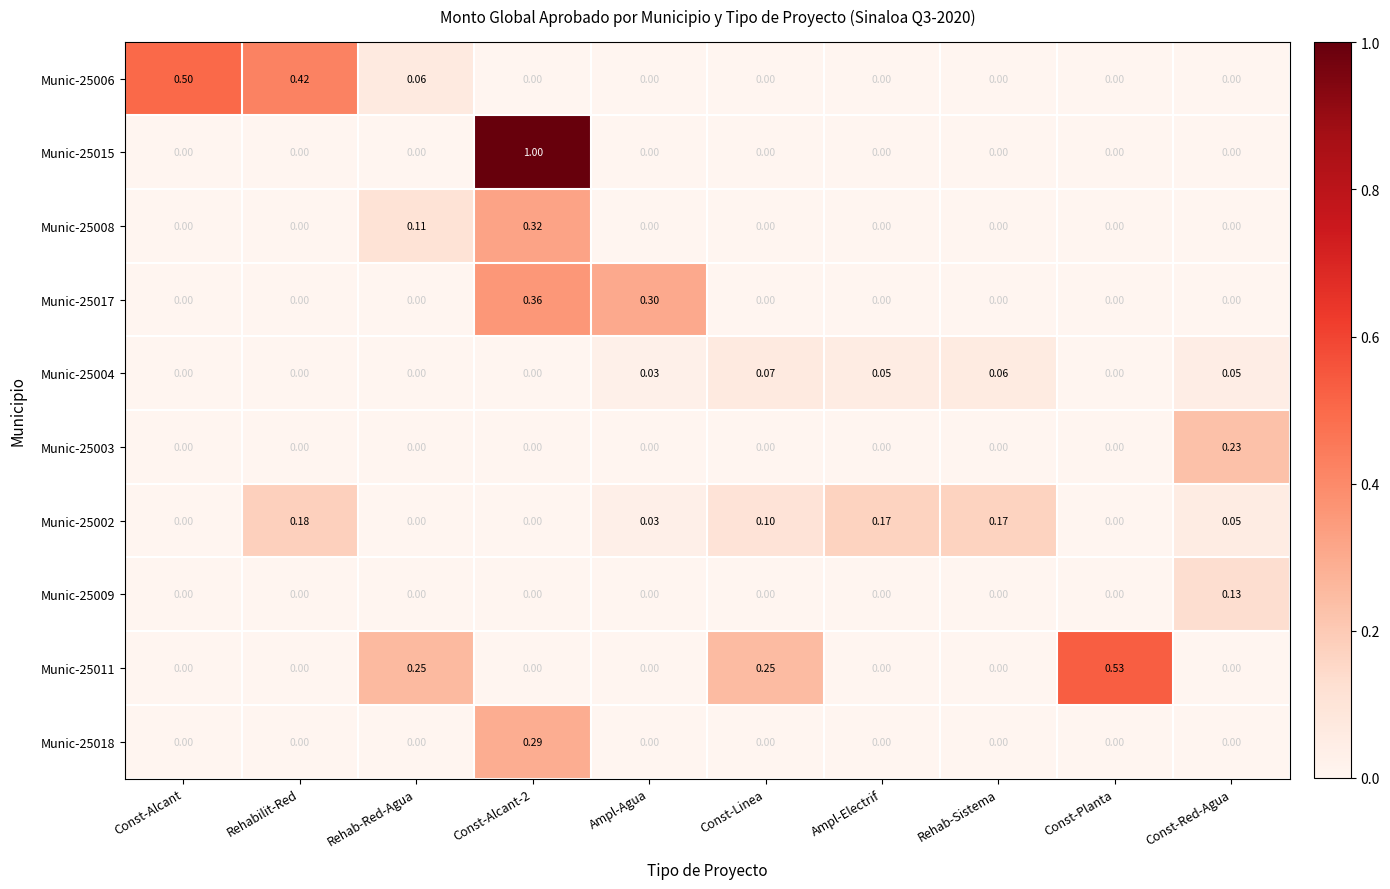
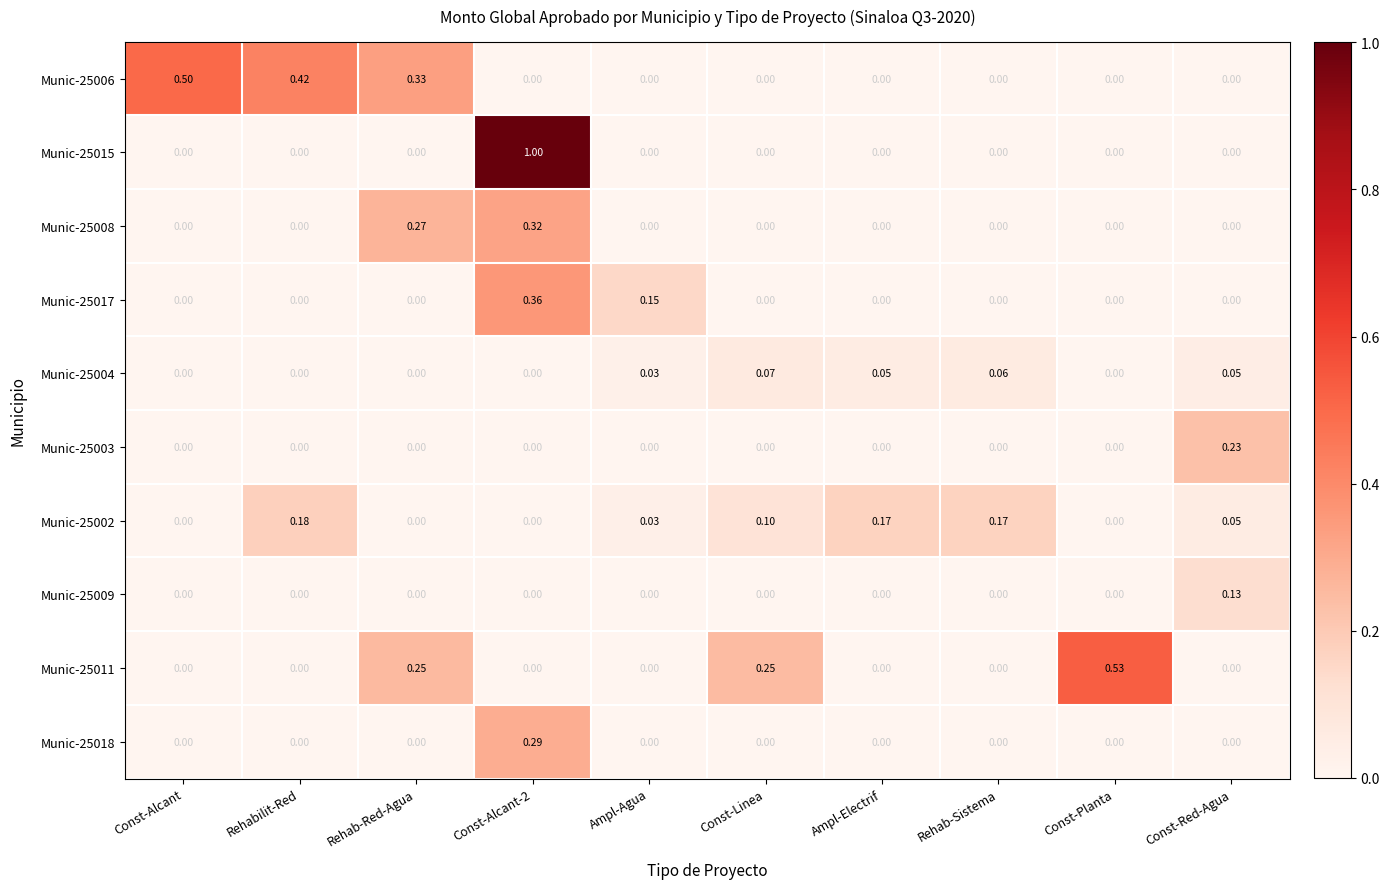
Munic-25006, Rehab-Red-Agua: 0.06 -> 0.33
Munic-25008, Rehab-Red-Agua: 0.11 -> 0.27
Munic-25017, Ampl-Agua: 0.30 -> 0.15
